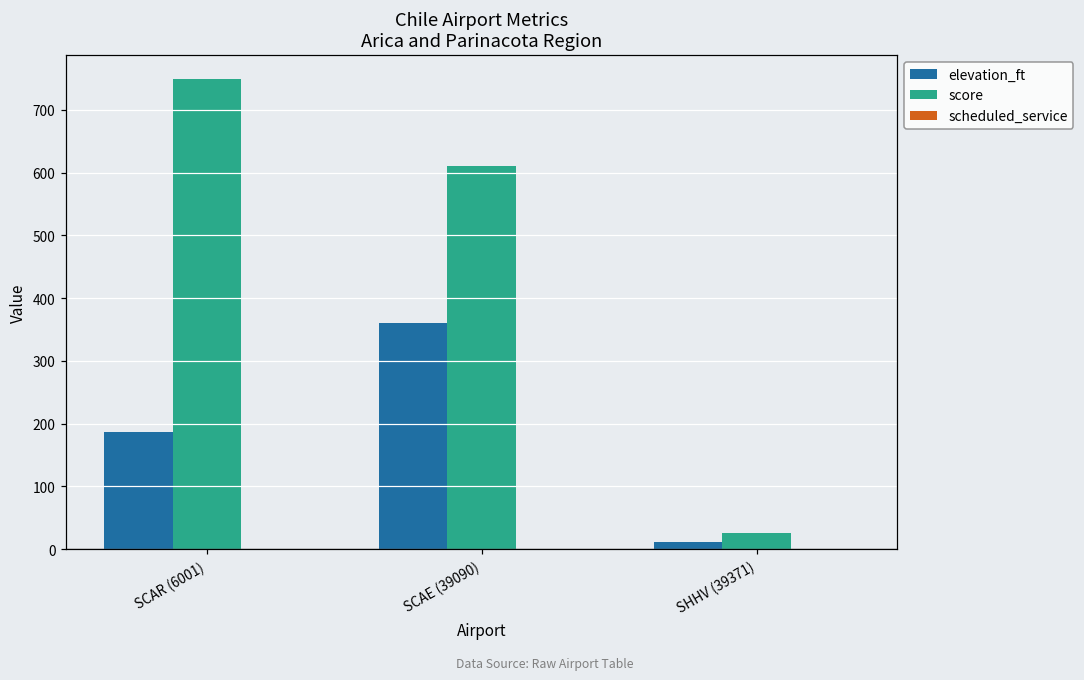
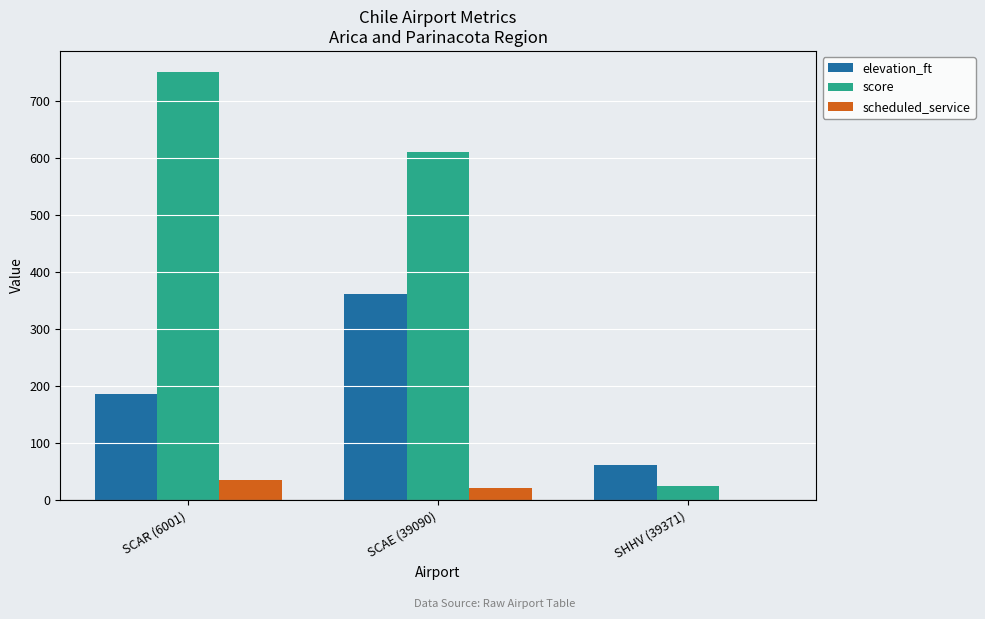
scheduled_service, SCAR (6001): 0 -> 40
scheduled_service, SCAE (39090): 0 -> 20
elevation_ft, SHHV (39371): 10 -> 60
